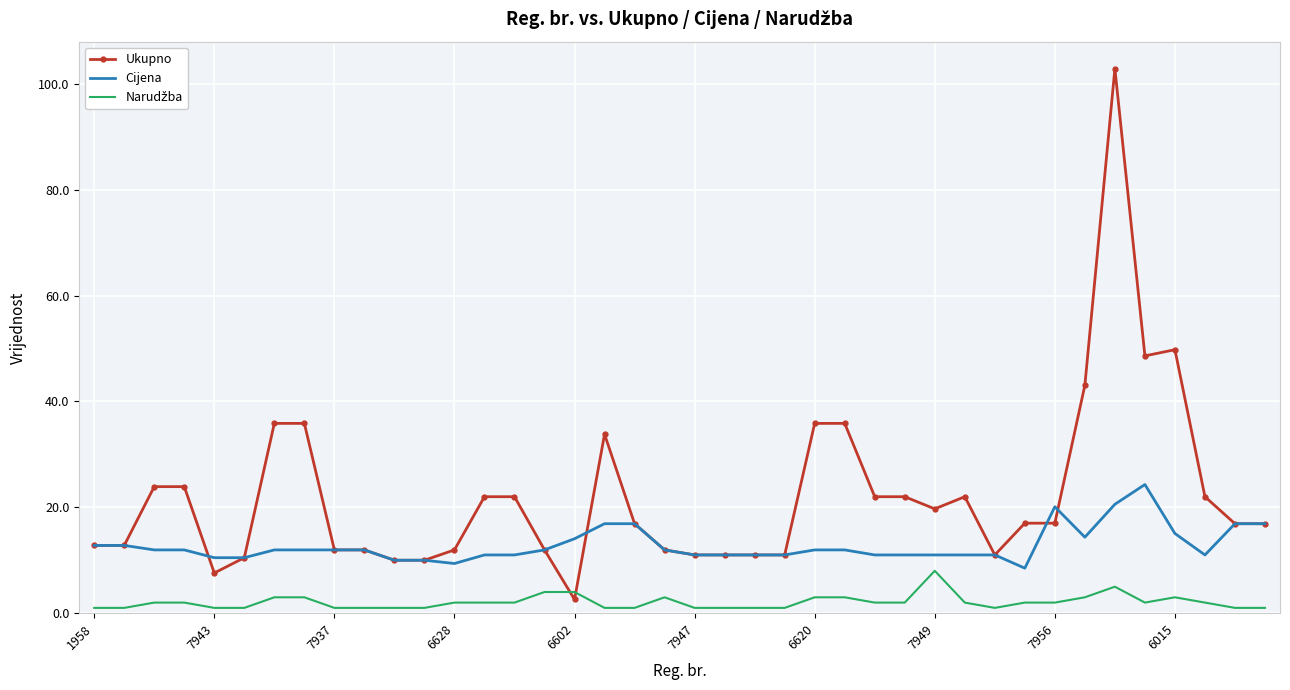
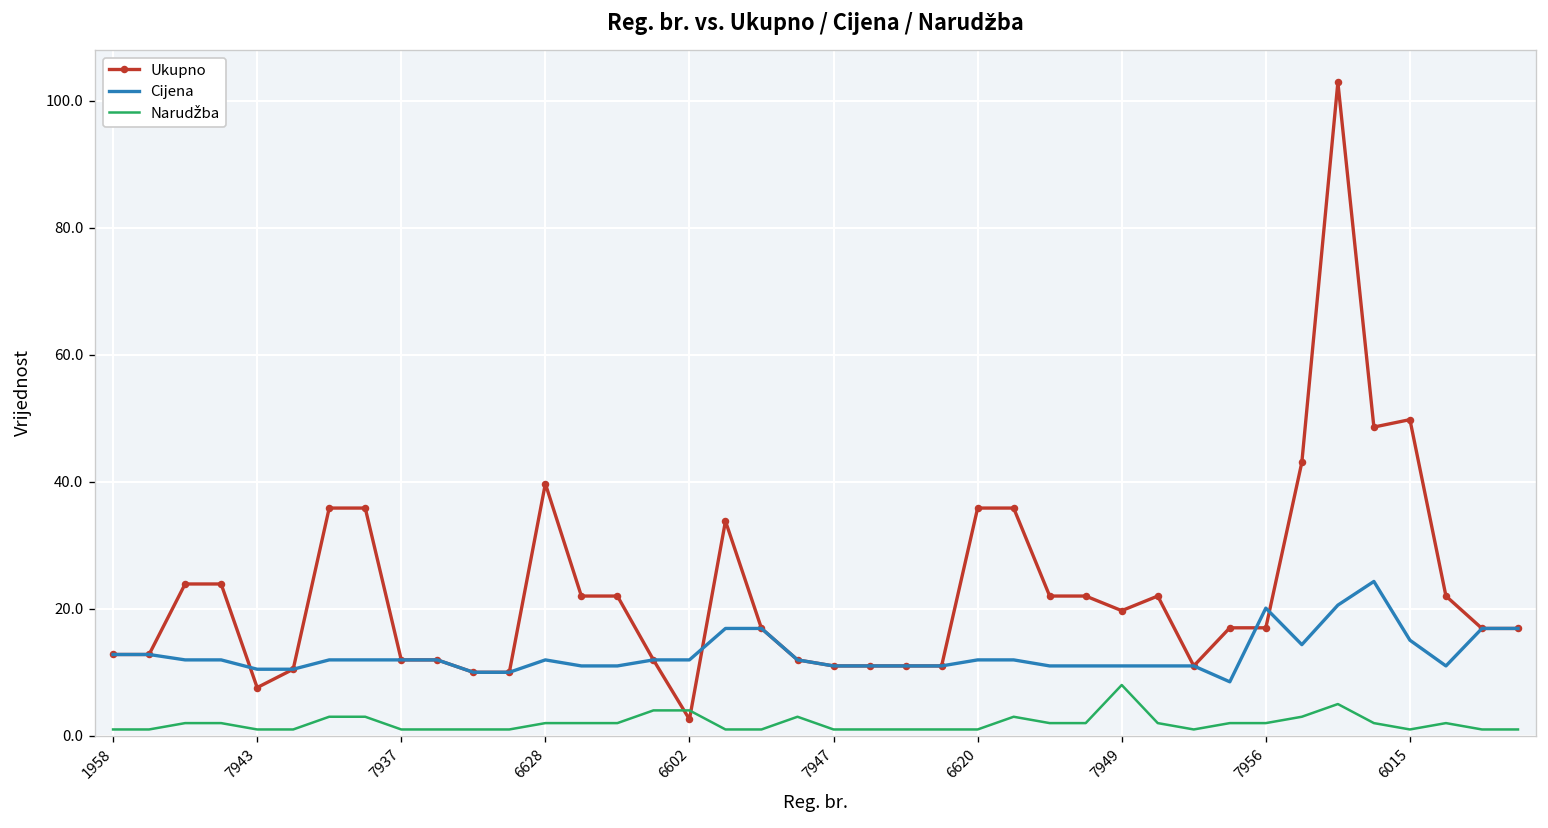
Ukupno, 6628: 12 -> 40
Cijena, 6628: 9 -> 12
Cijena, 6602: 14 -> 12
Narudžba, 6620: 3 -> 1
Narudžba, 6015: 3 -> 1
